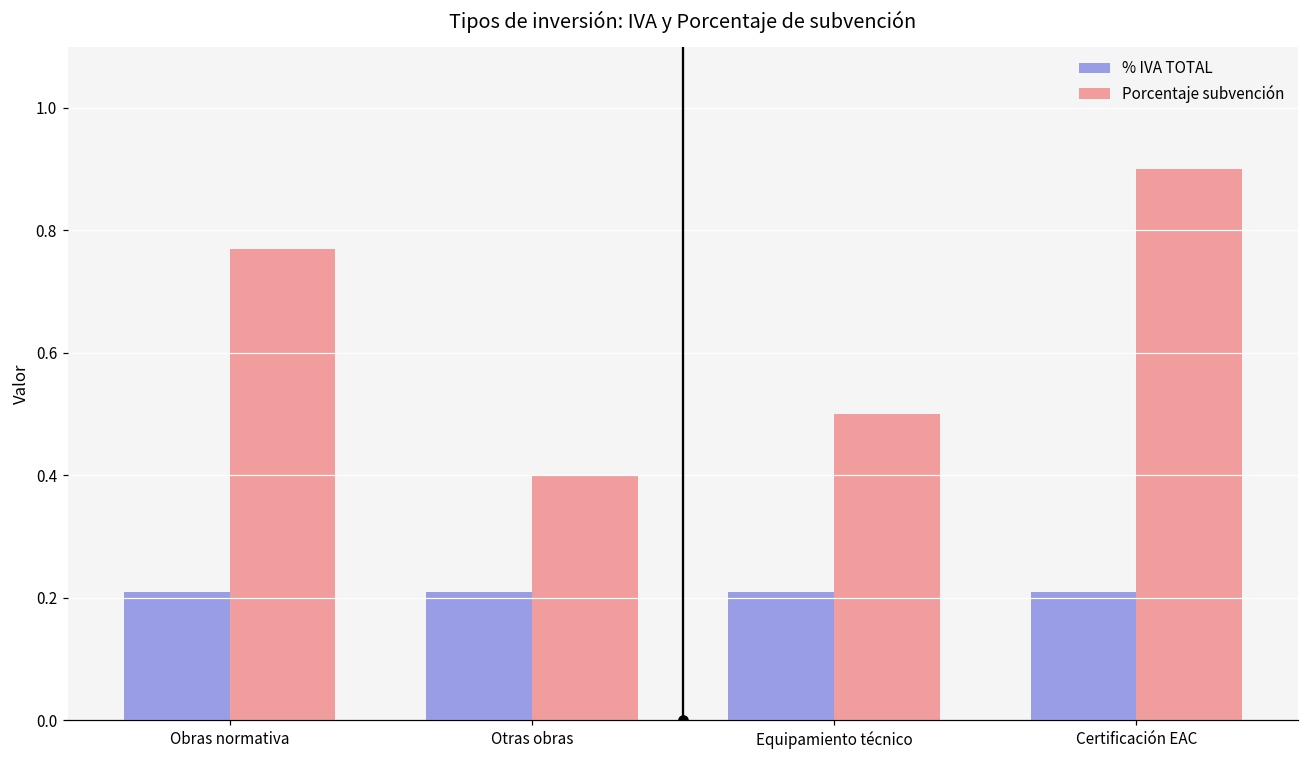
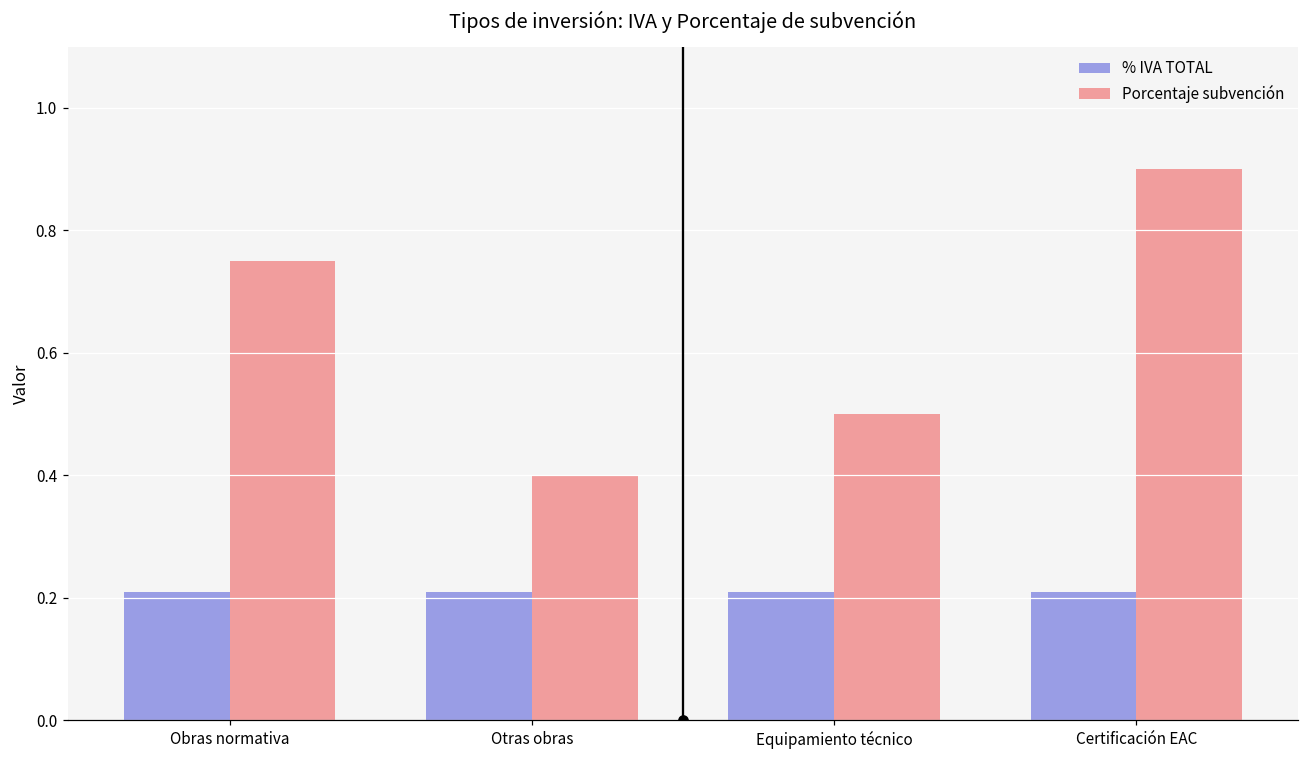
Porcentaje subvención, Obras normativa: 0.77 -> 0.75
